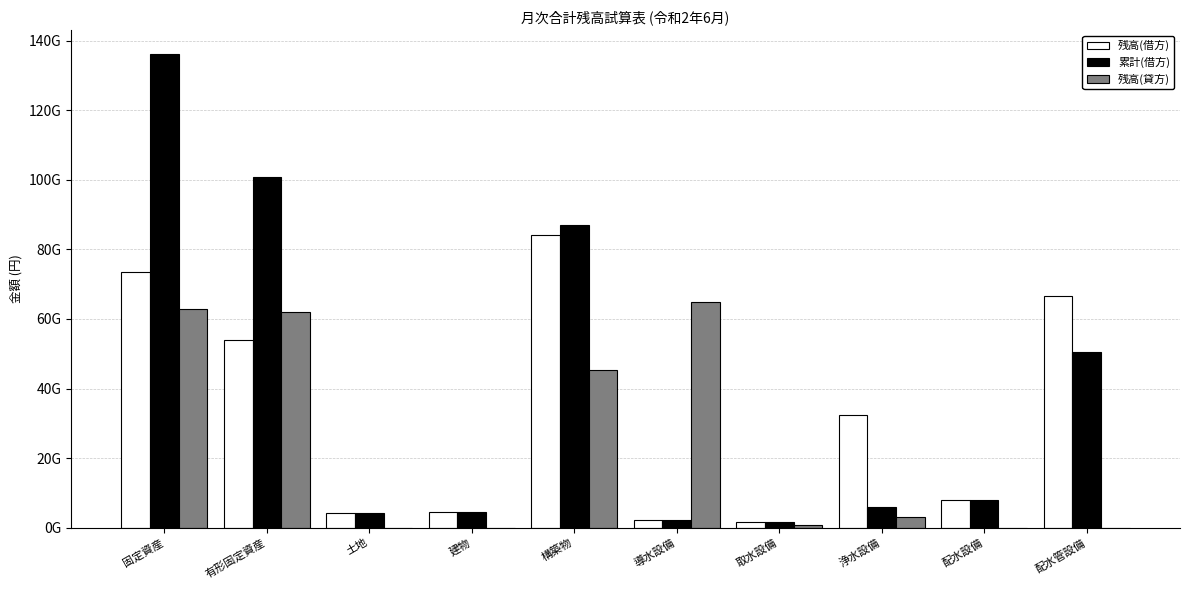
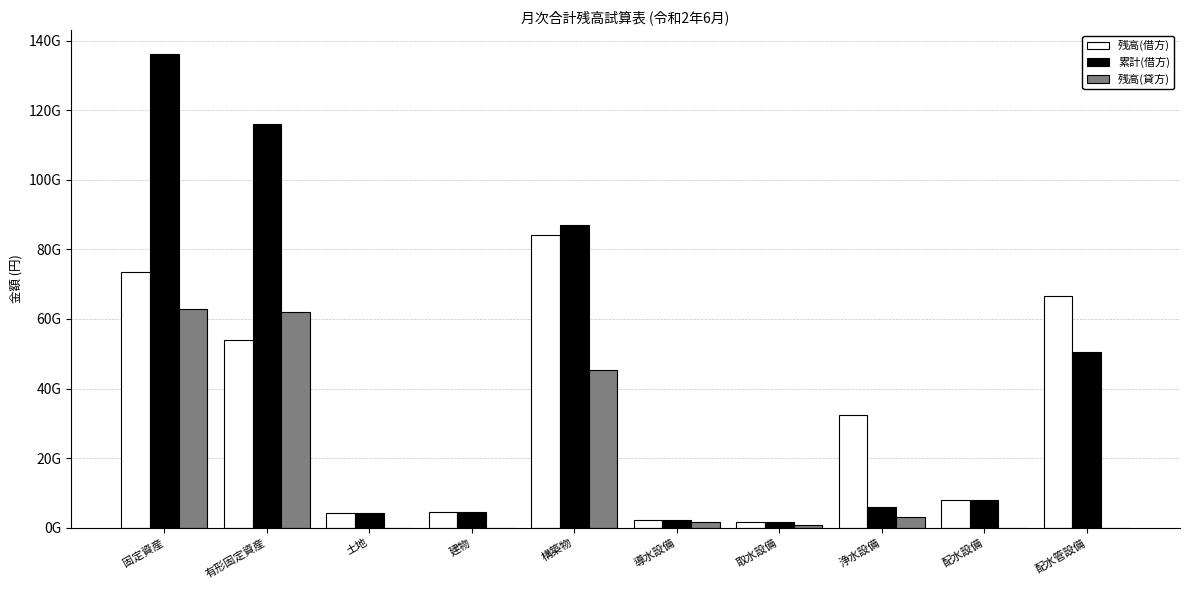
累計(借方), 有形固定資産: 101000000000 -> 116000000000
残高(貸方), 導水設備: 65000000000 -> 2000000000
